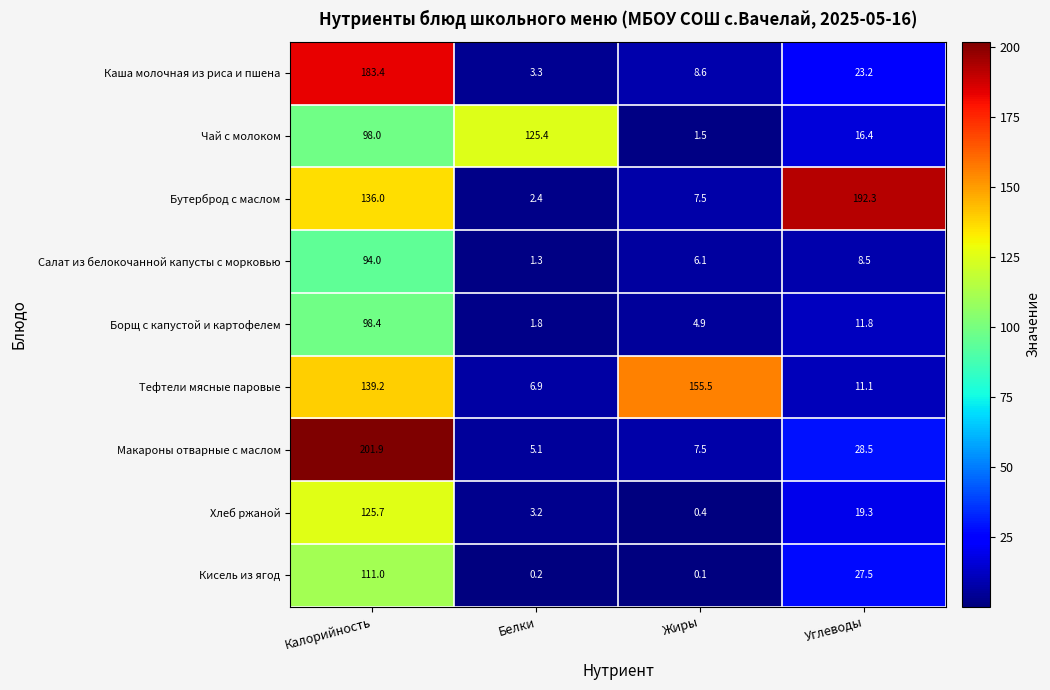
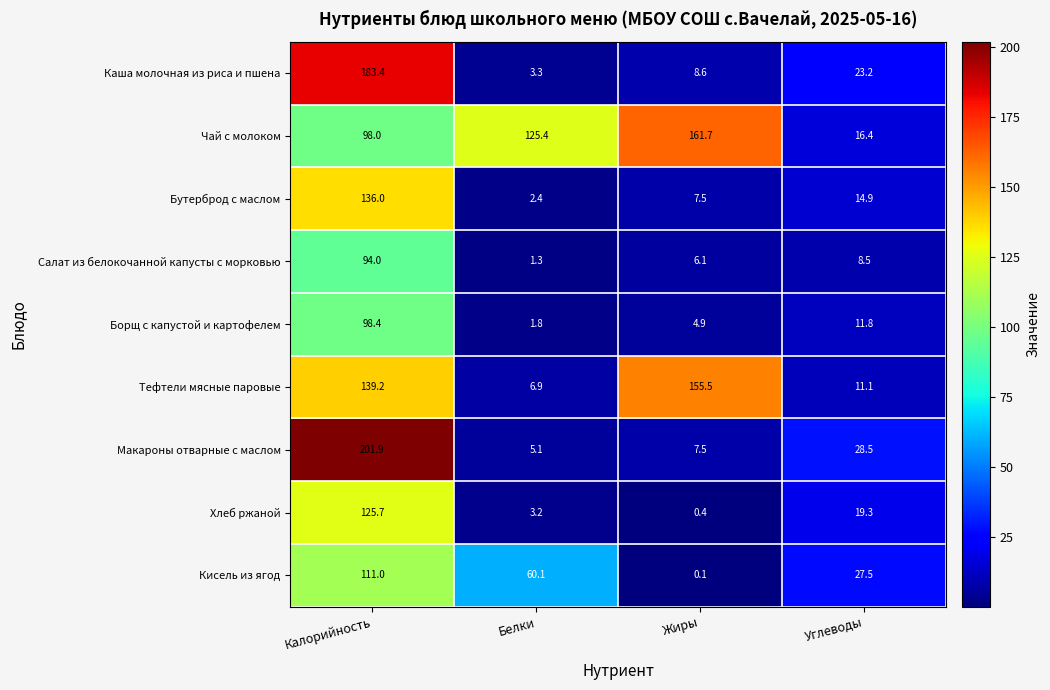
Чай с молоком, Жиры: 1.5 -> 161.7
Бутерброд с маслом, Углеводы: 192.3 -> 14.9
Кисель из ягод, Белки: 0.2 -> 60.1
